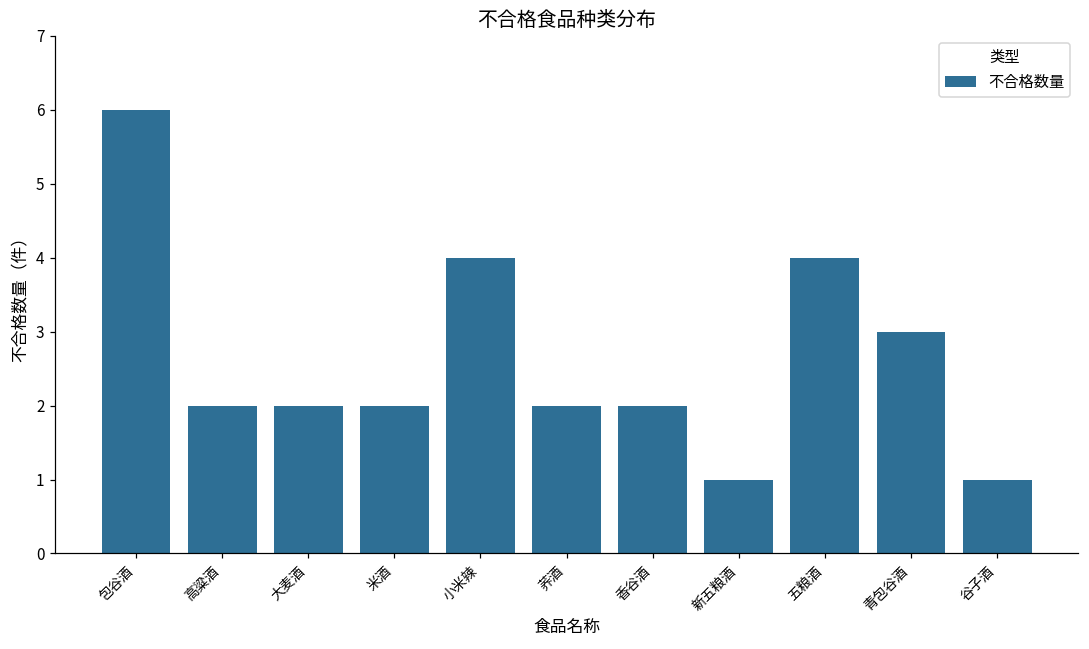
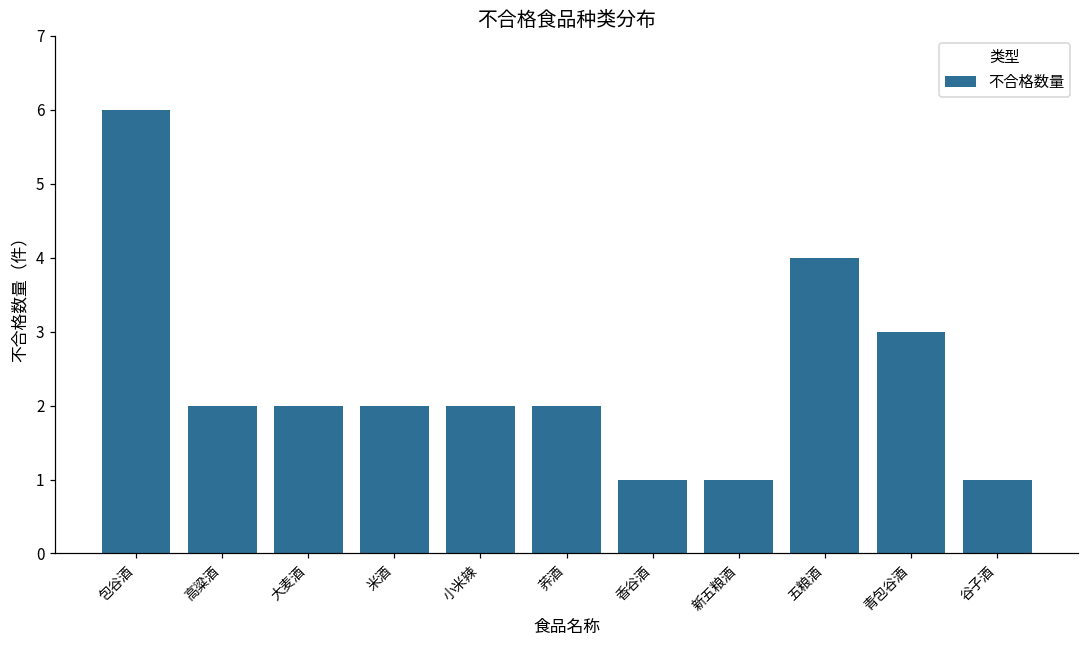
小米辣: 4 -> 2
香谷酒: 2 -> 1
